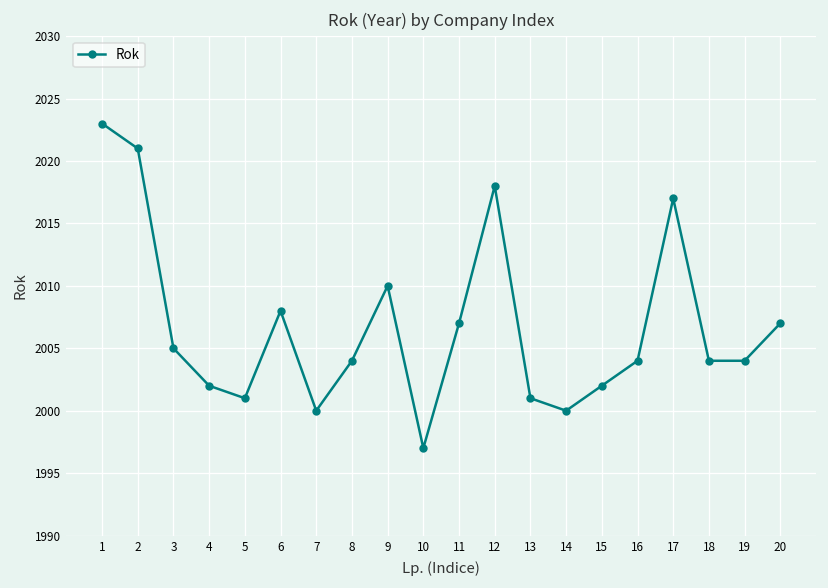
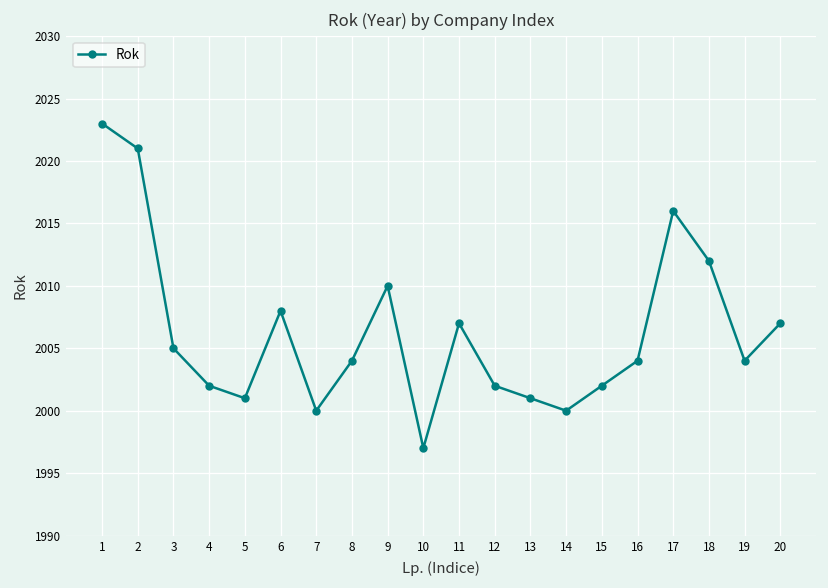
12: 2018 -> 2002
17: 2017 -> 2016
18: 2004 -> 2012
